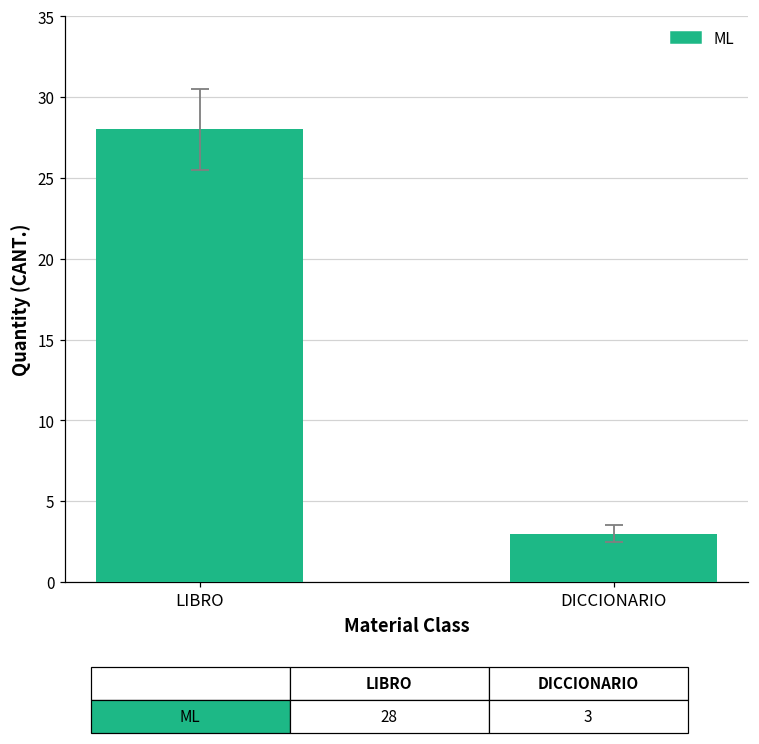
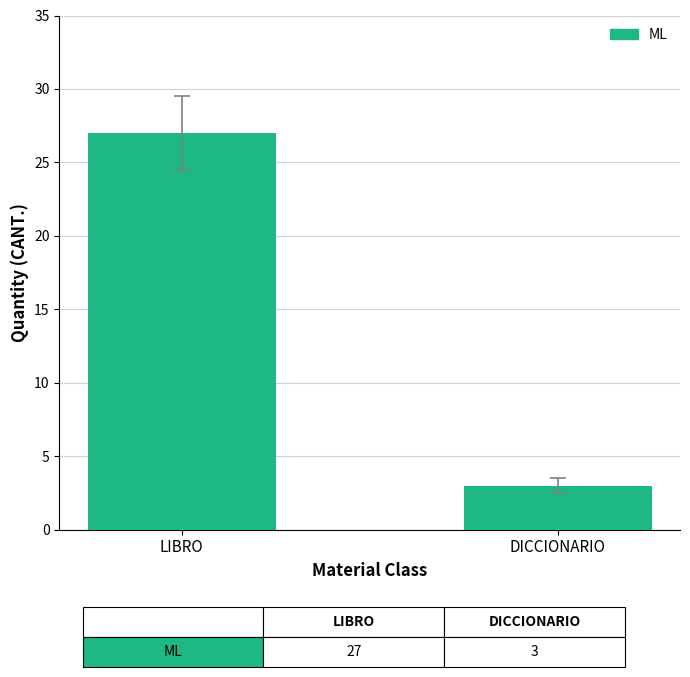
ML, LIBRO: 28 -> 27
